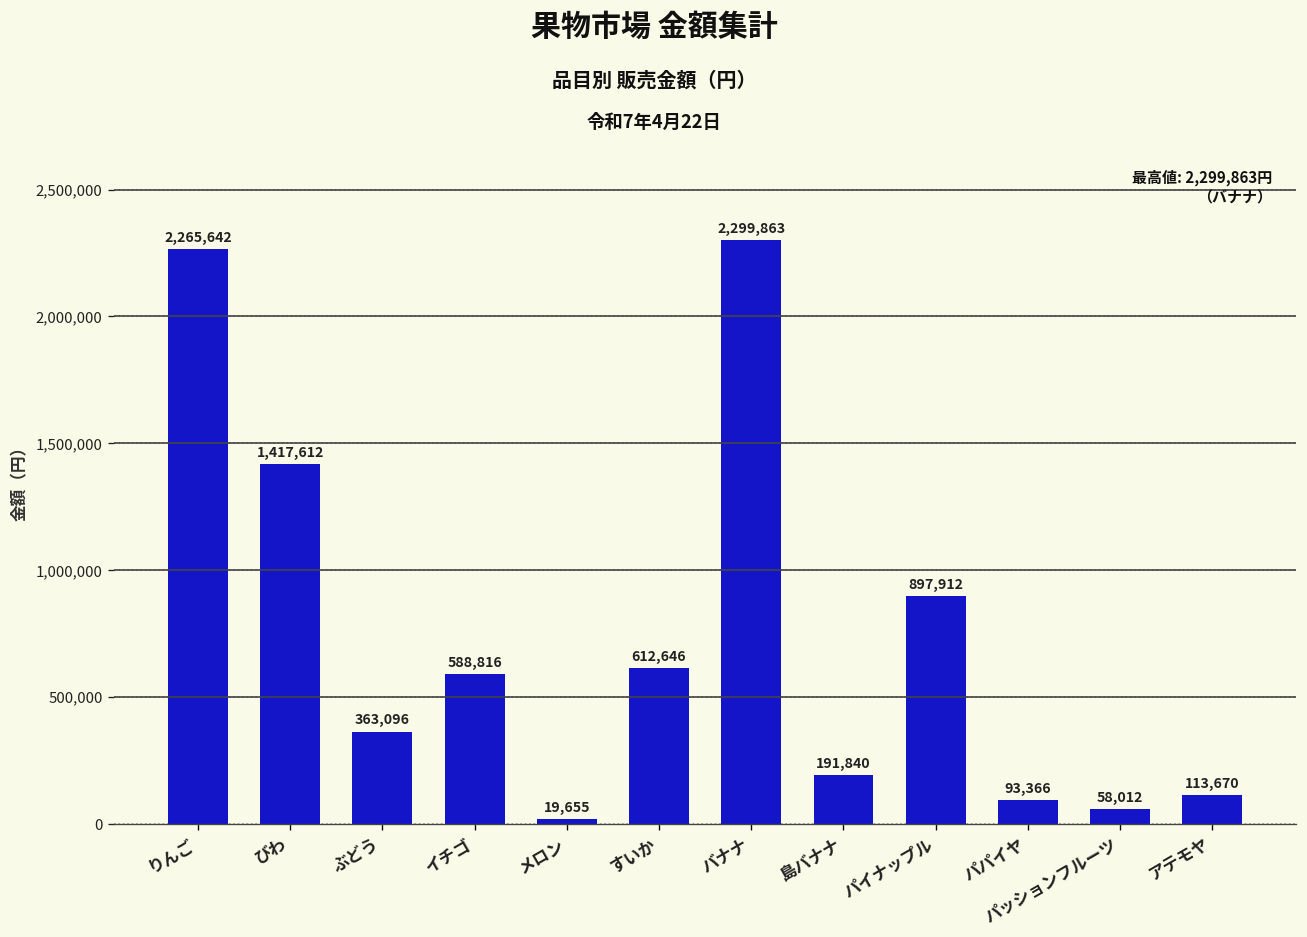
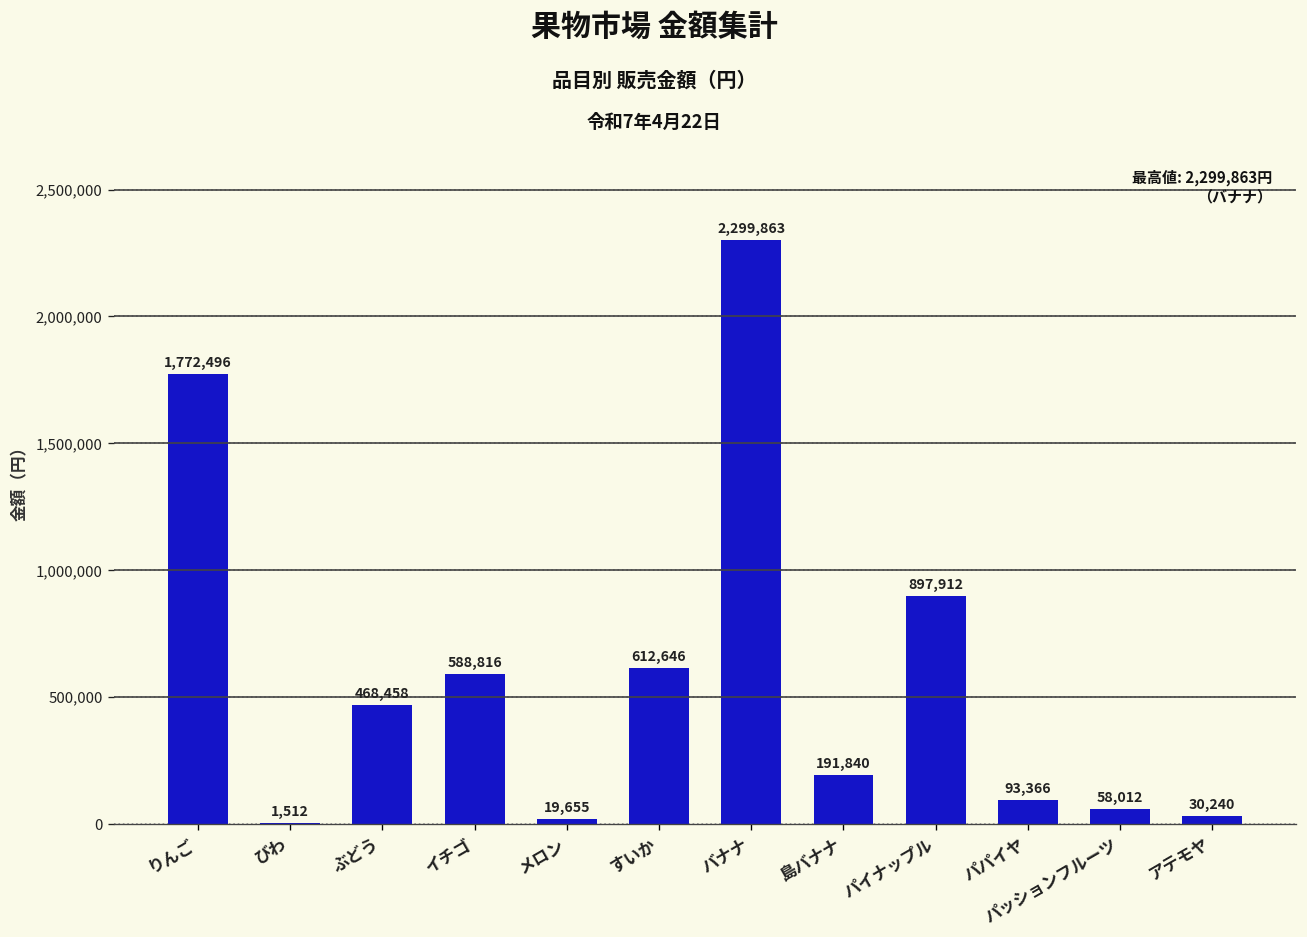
りんご: 2,265,642 -> 1,772,496
びわ: 1,417,612 -> 1,512
ぶどう: 363,096 -> 468,458
アテモヤ: 113,670 -> 30,240
